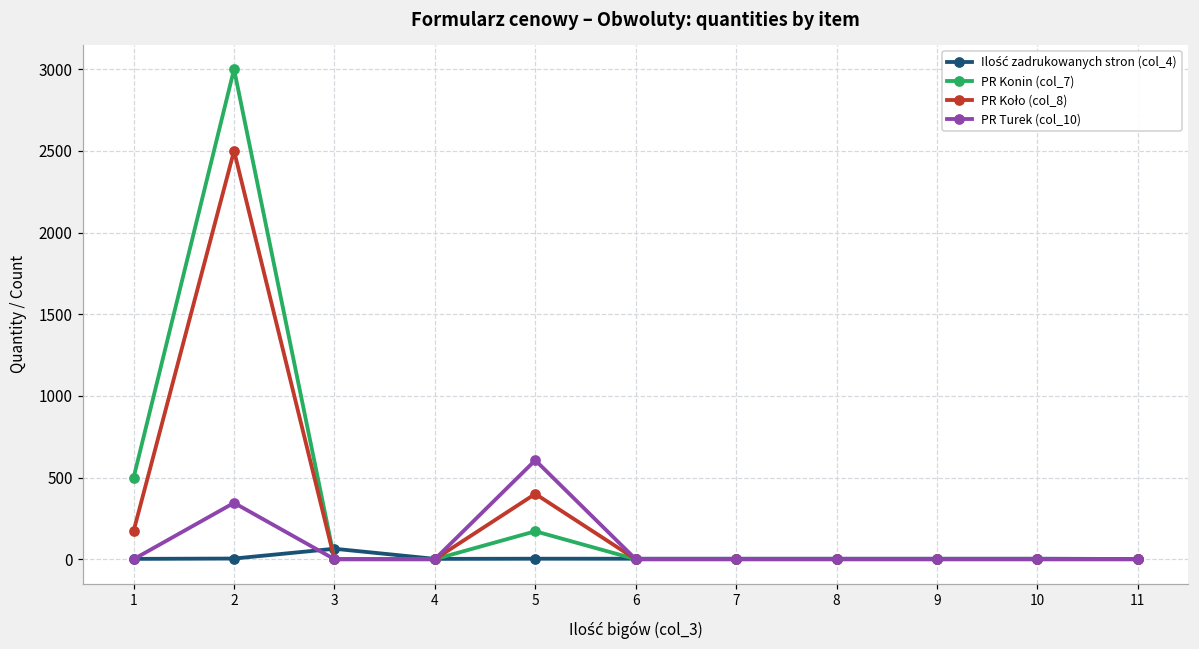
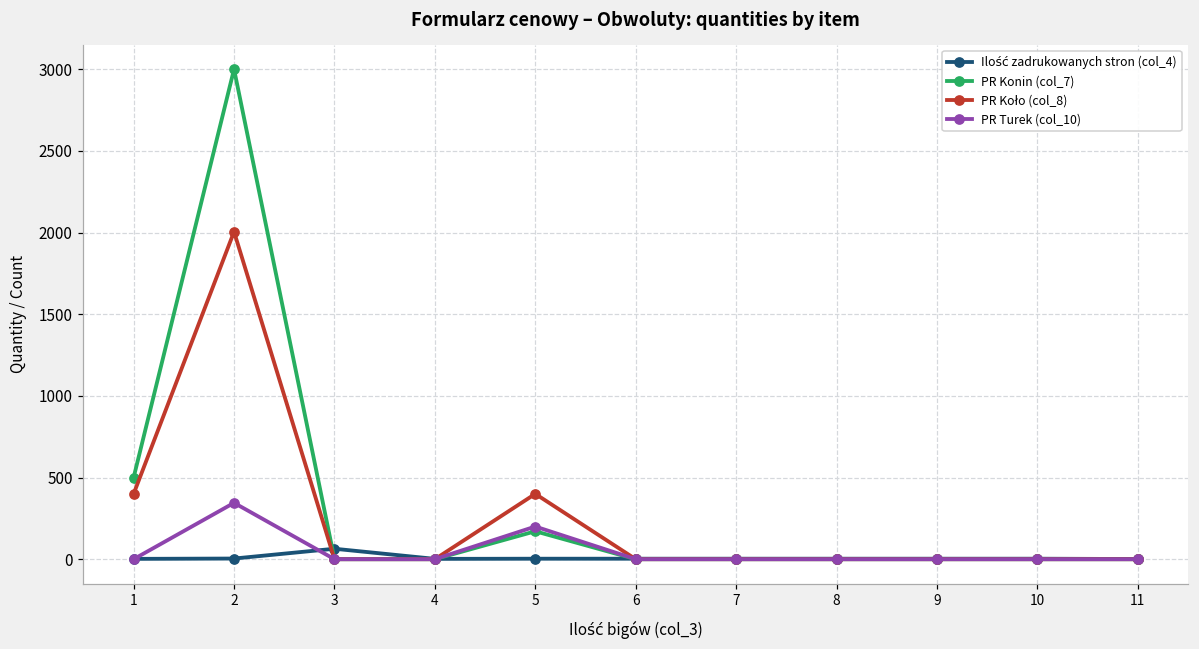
PR Koło (col_8), 1: 170 -> 400
PR Koło (col_8), 2: 2500 -> 2010
PR Turek (col_10), 5: 610 -> 200
